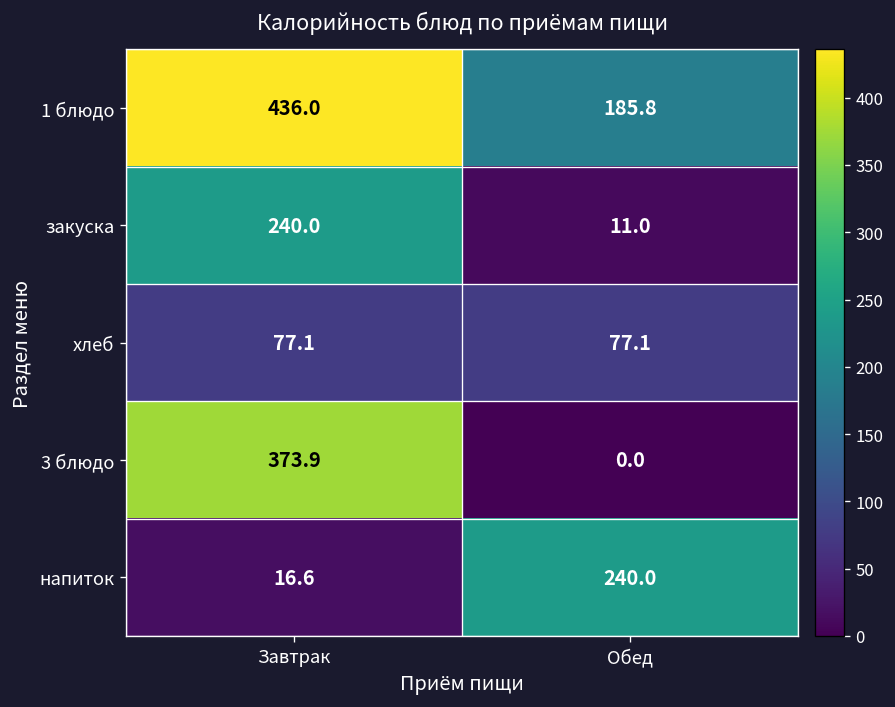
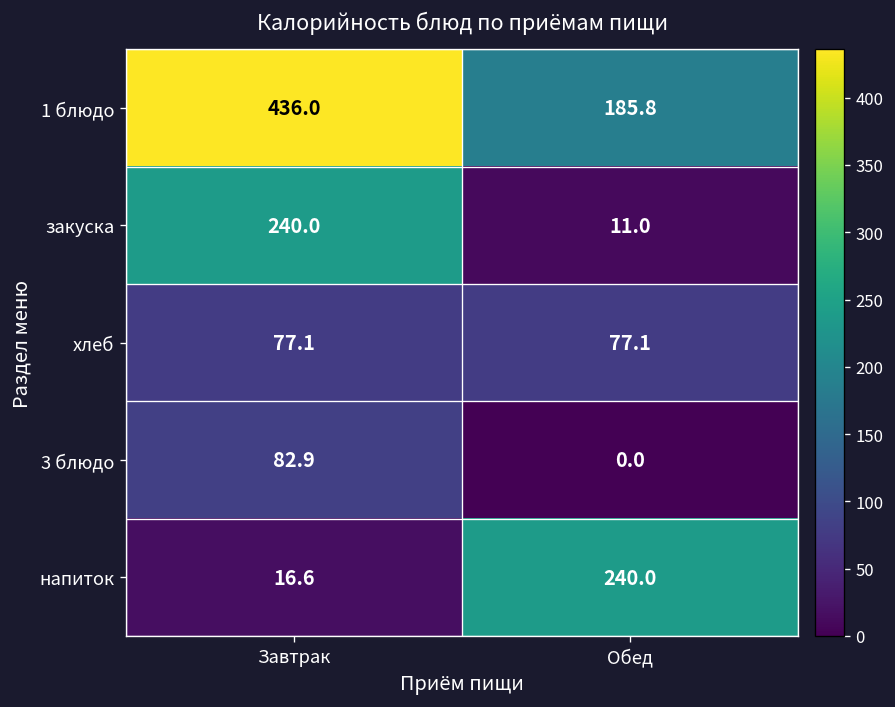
3 блюдо, Завтрак: 373.9 -> 82.9
